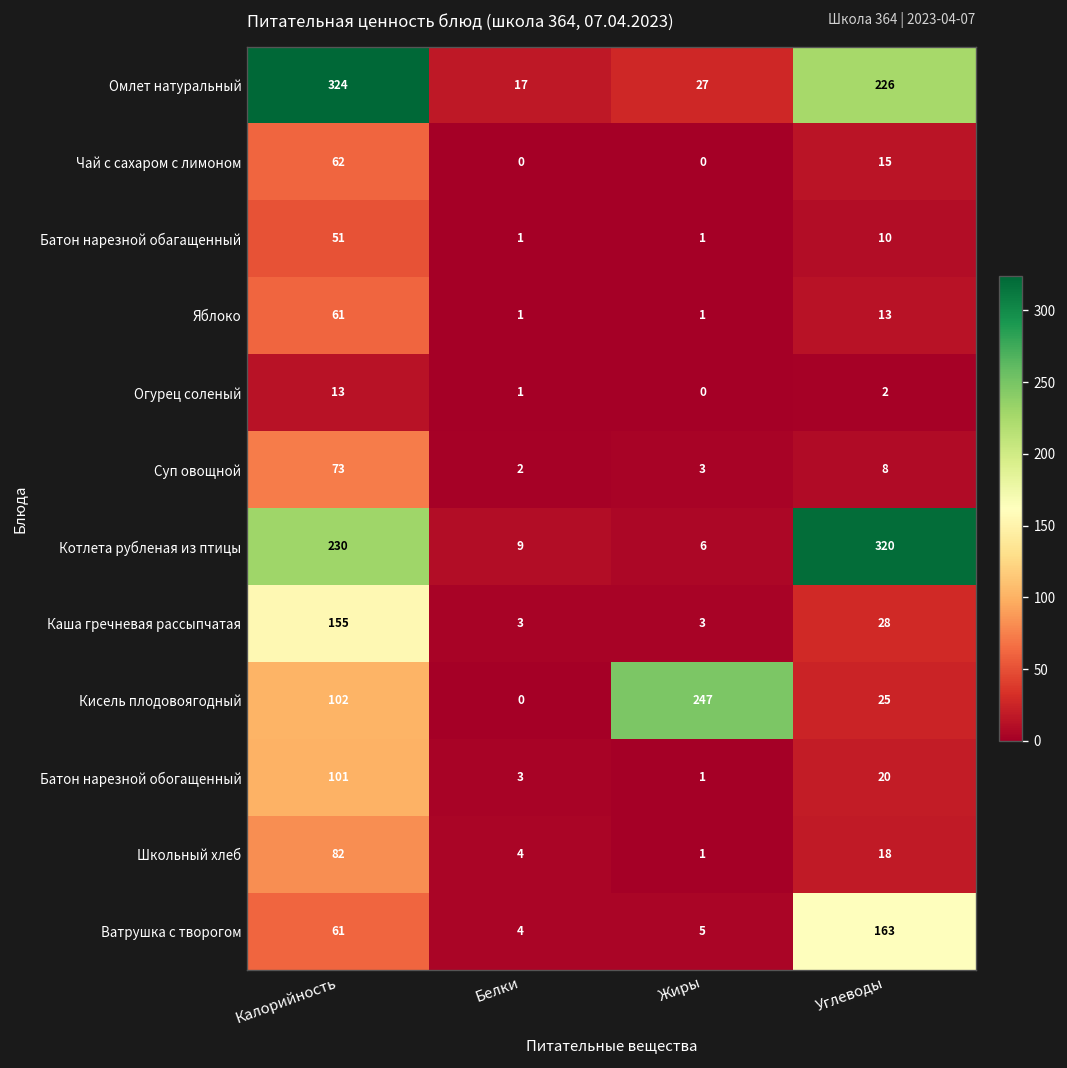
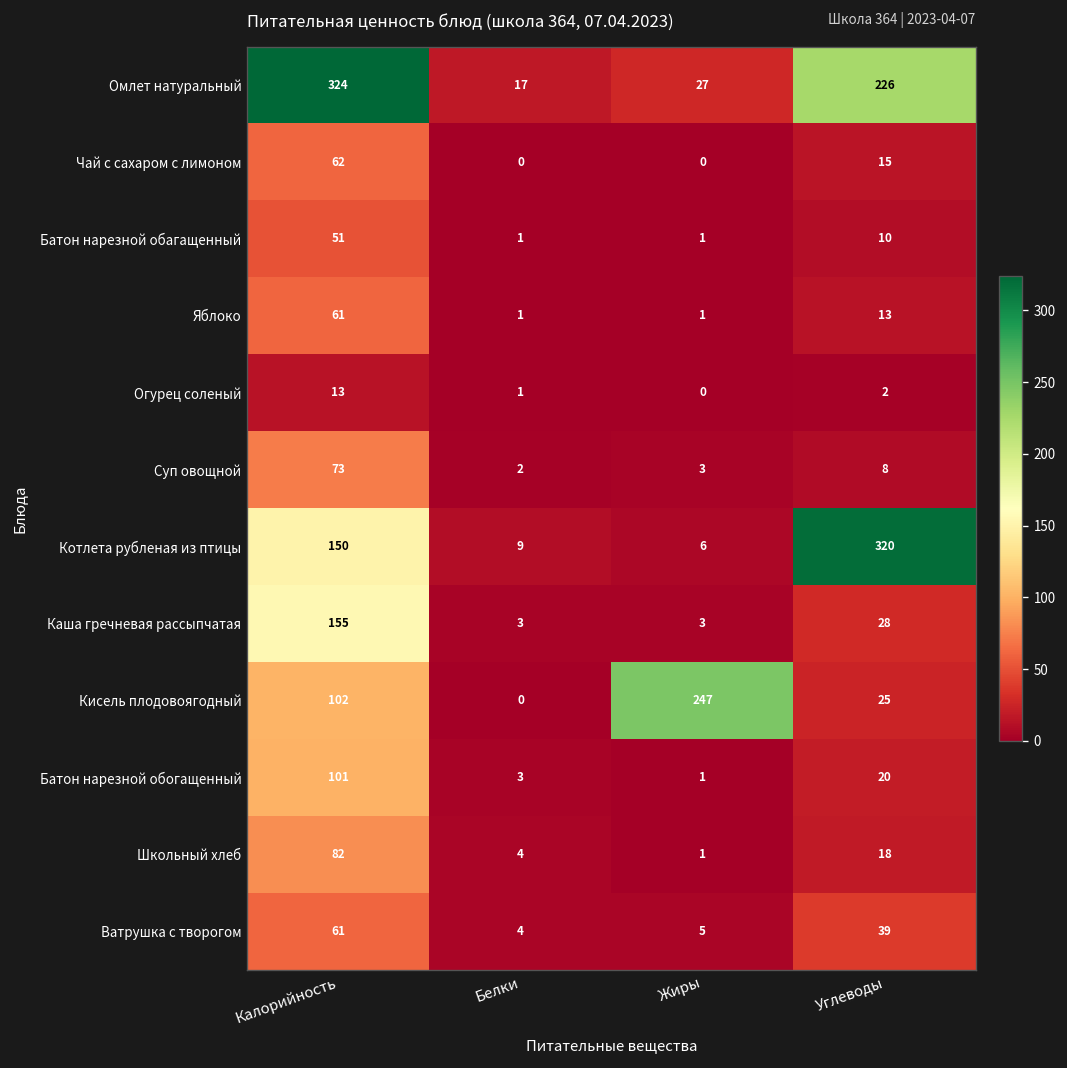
Котлета рубленая из птицы, Калорийность: 230 -> 150
Ватрушка с творогом, Углеводы: 163 -> 39
